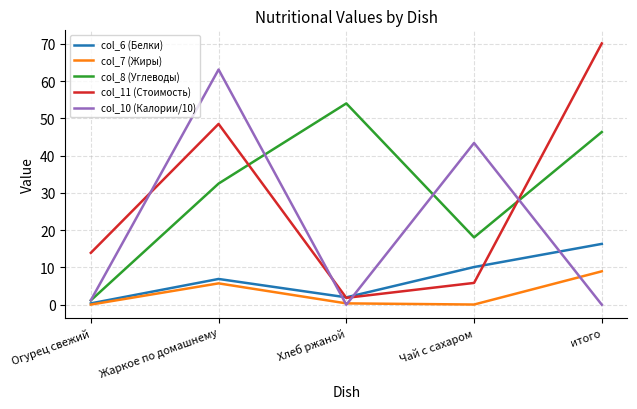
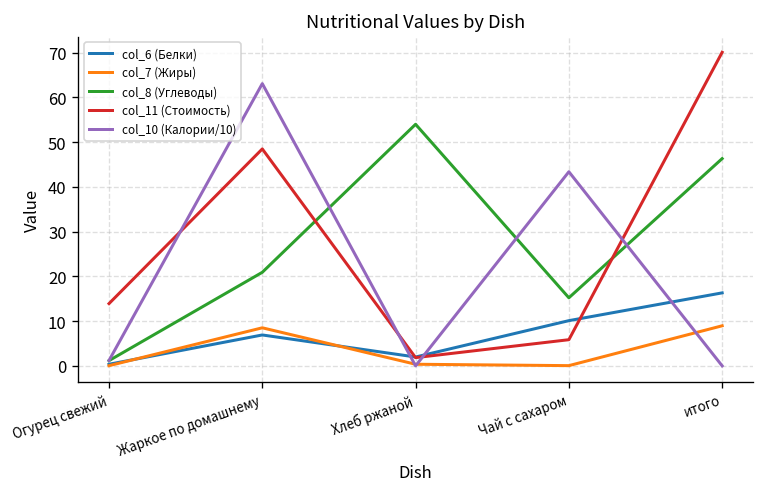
col_7 (Жиры), Жаркое по домашнему: 6 -> 9
col_8 (Углеводы), Жаркое по домашнему: 33 -> 21
col_8 (Углеводы), Чай с сахаром: 18 -> 15
